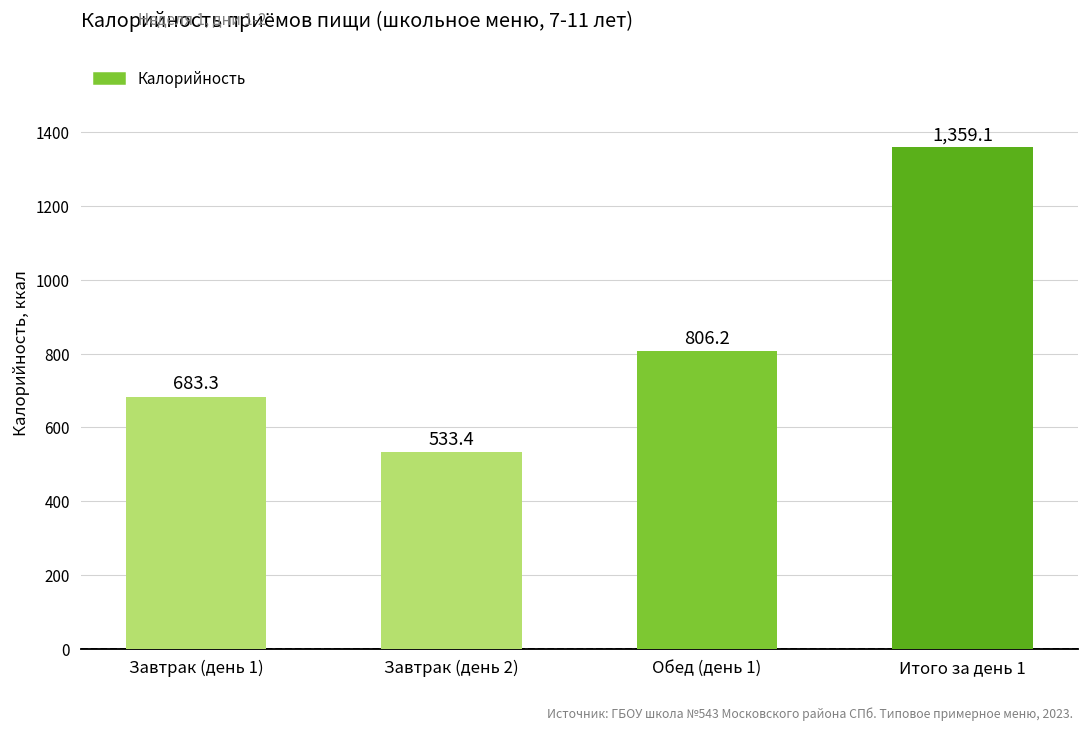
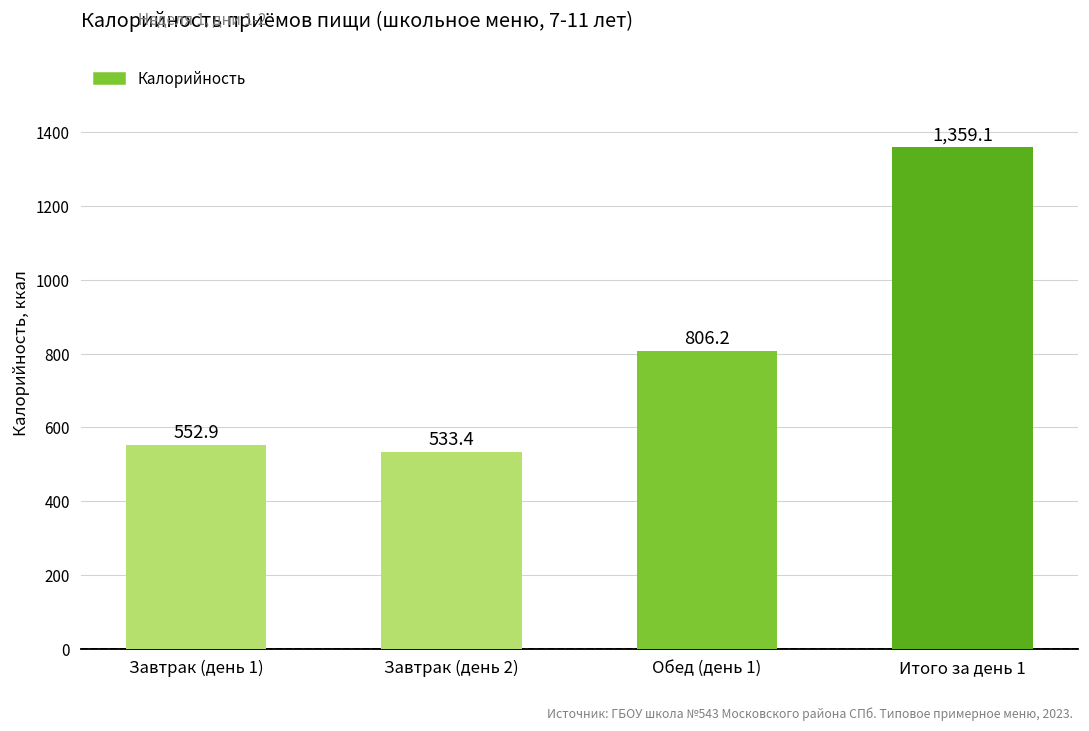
Завтрак (день 1): 683.3 -> 552.9
